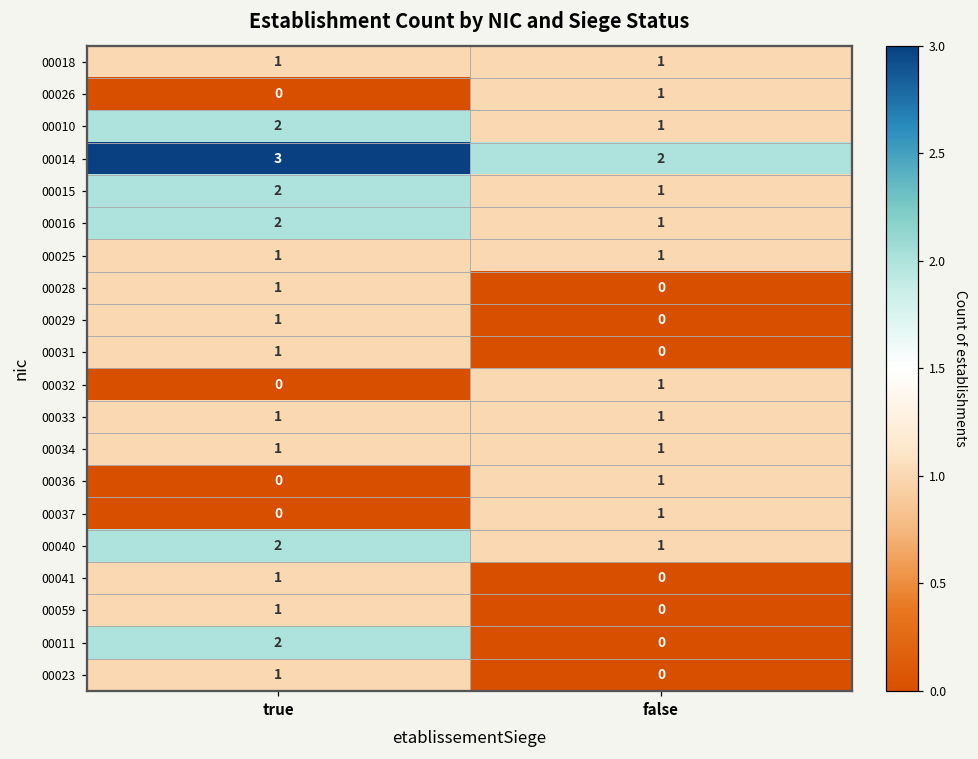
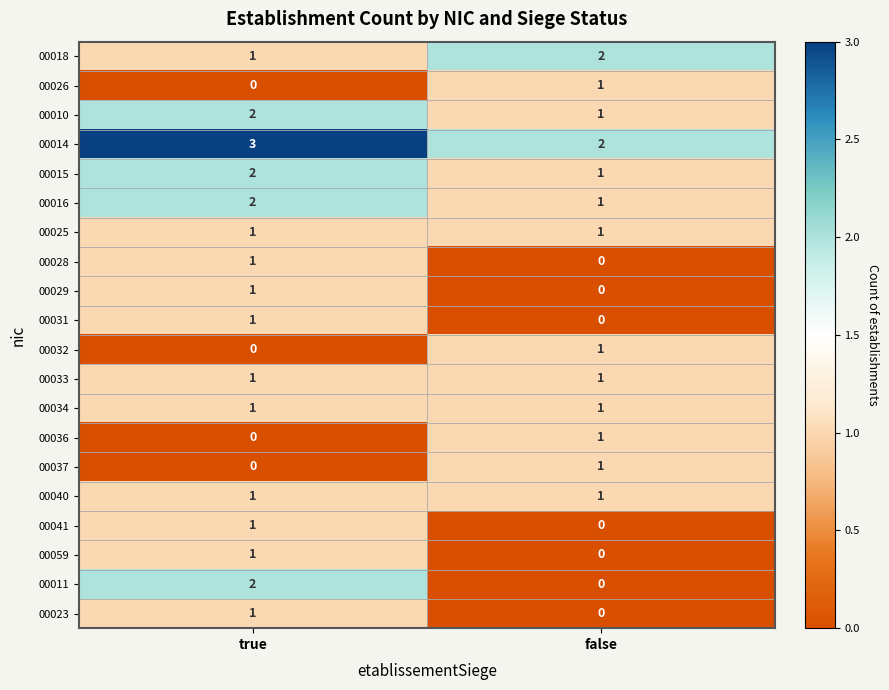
00018, false: 1 -> 2
00040, true: 2 -> 1
